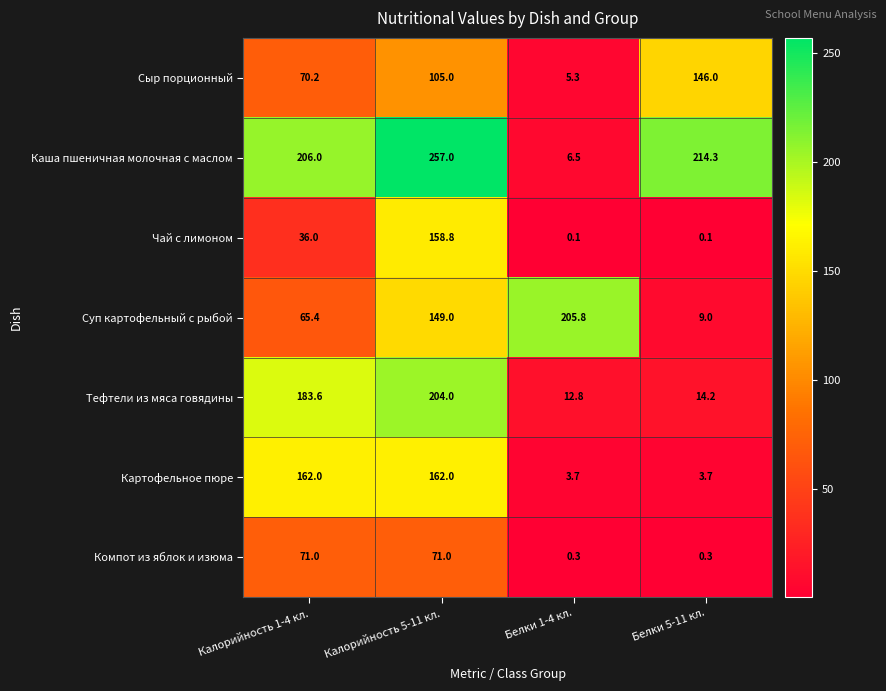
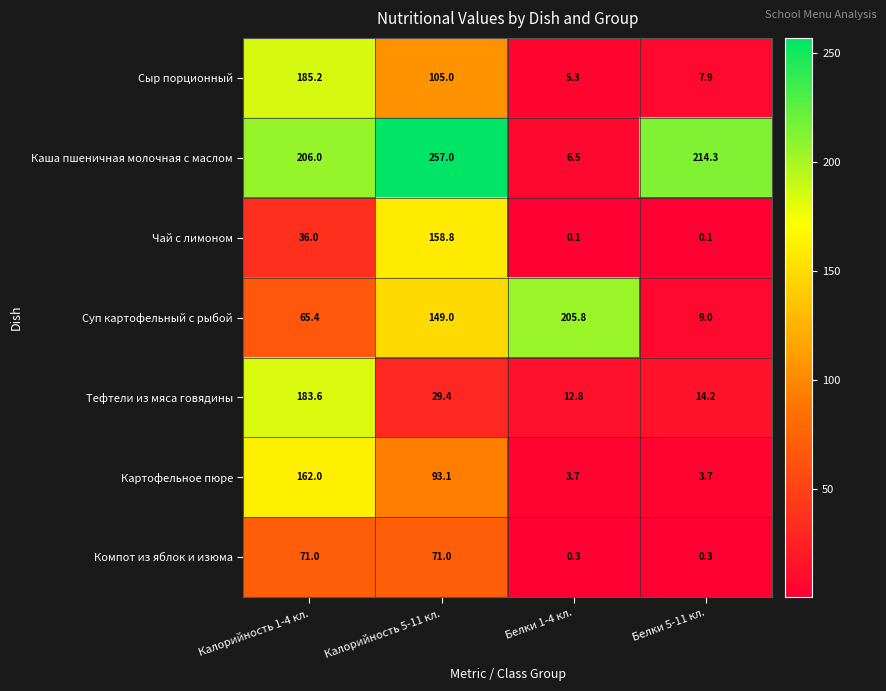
Сыр порционный, Калорийность 1-4 кл.: 70.2 -> 185.2
Сыр порционный, Белки 5-11 кл.: 146.0 -> 7.9
Тефтели из мяса говядины, Калорийность 5-11 кл.: 204.0 -> 29.4
Картофельное пюре, Калорийность 5-11 кл.: 162.0 -> 93.1
